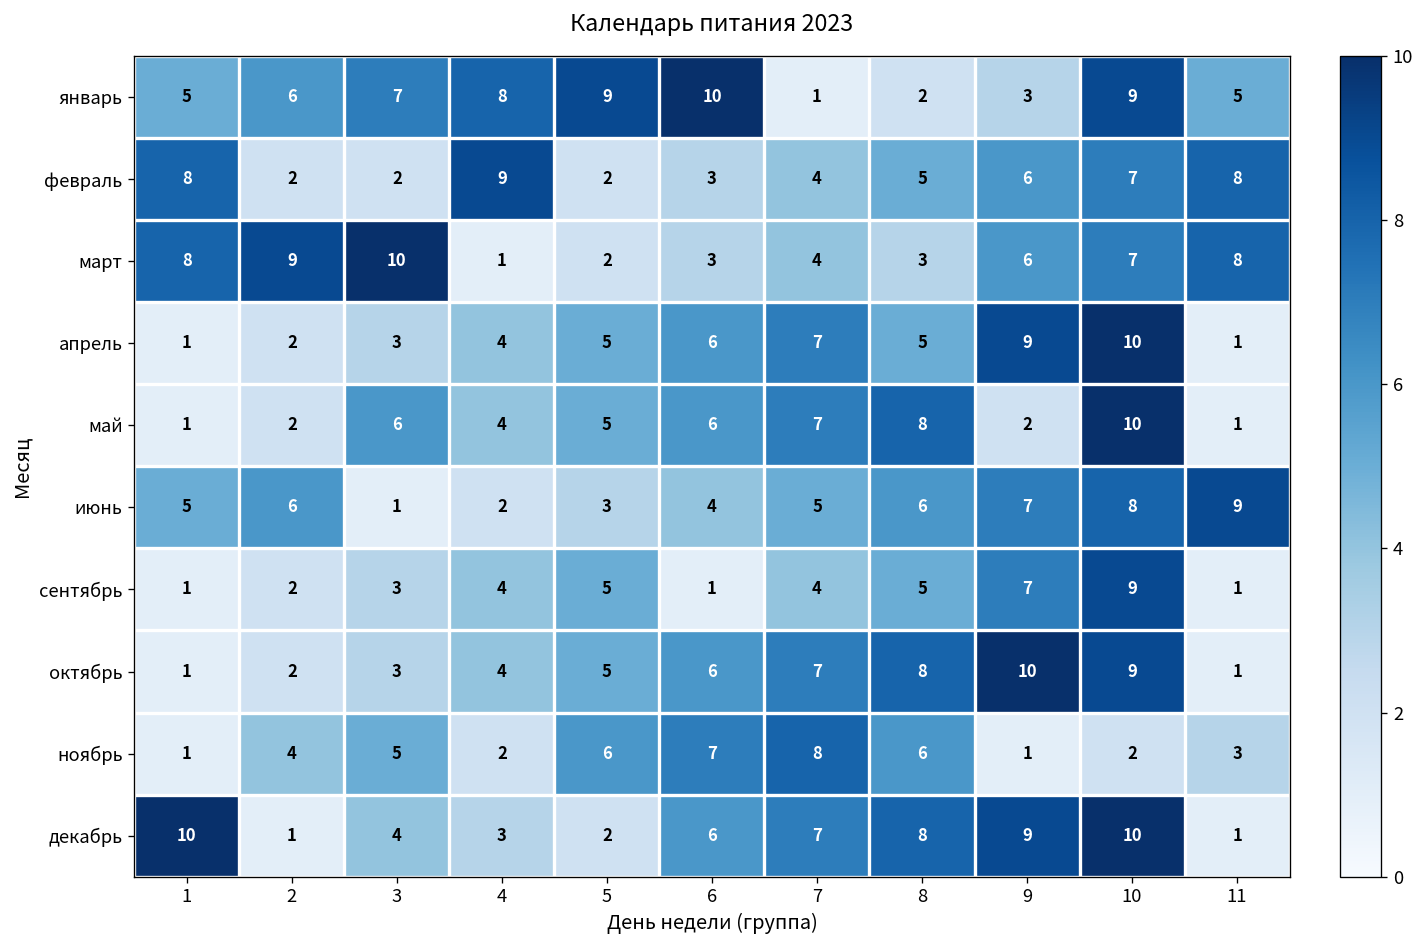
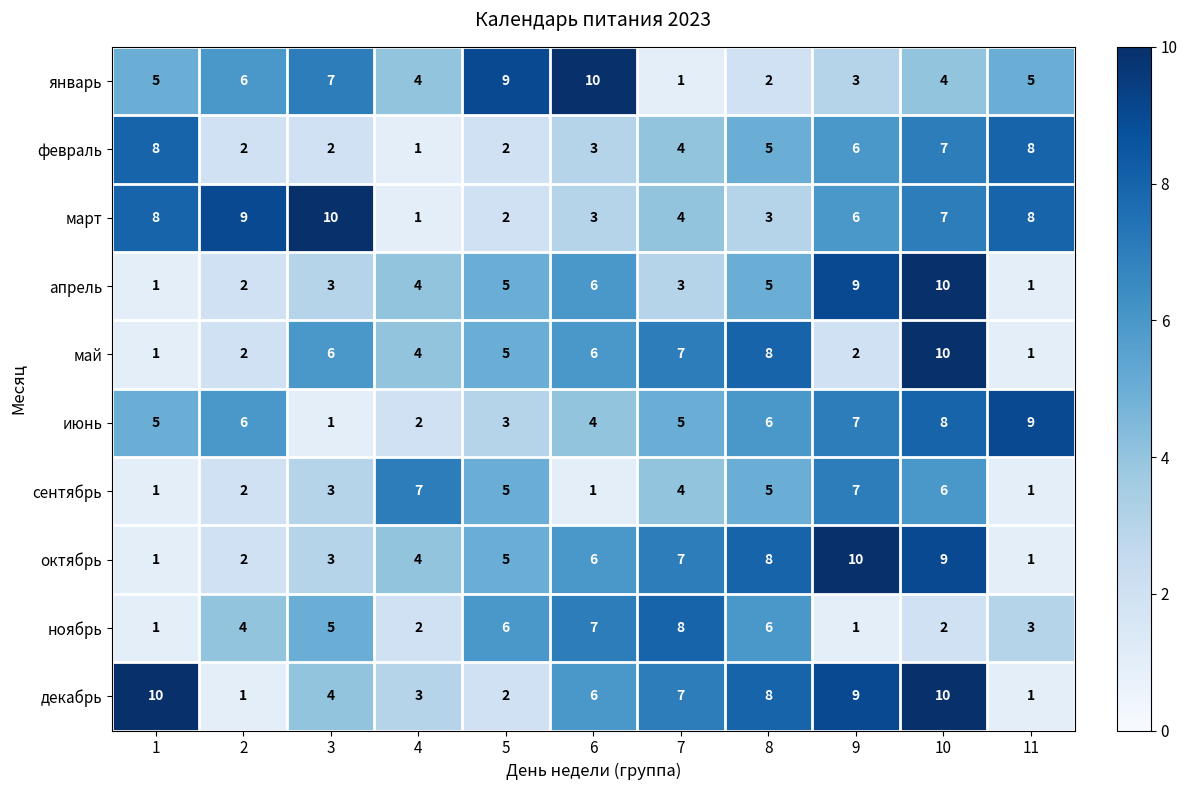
январь, 4: 8 -> 4
январь, 10: 9 -> 4
февраль, 4: 9 -> 1
апрель, 7: 7 -> 3
сентябрь, 4: 4 -> 7
сентябрь, 10: 9 -> 6
